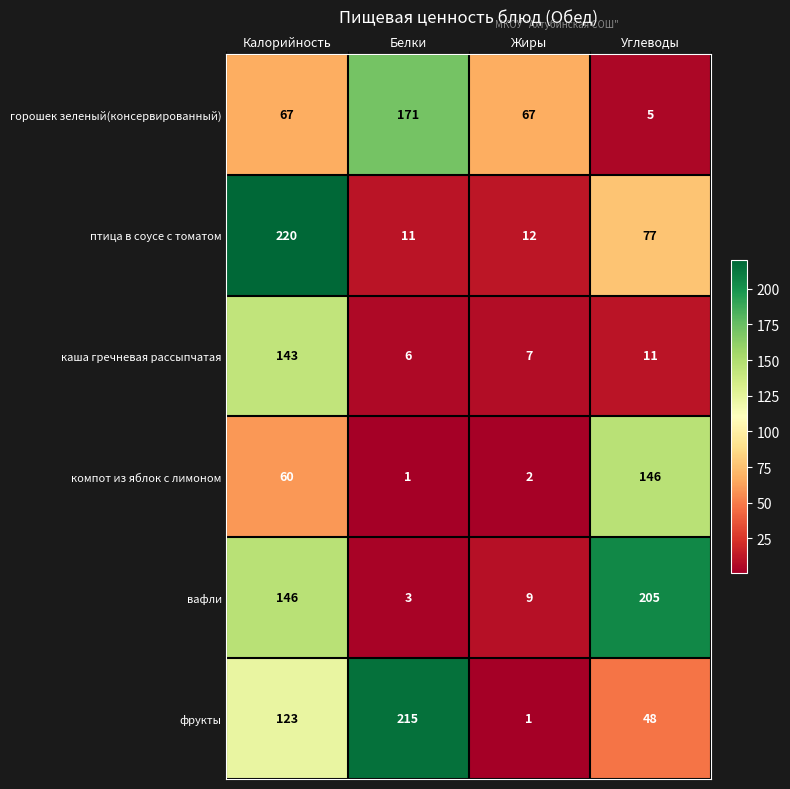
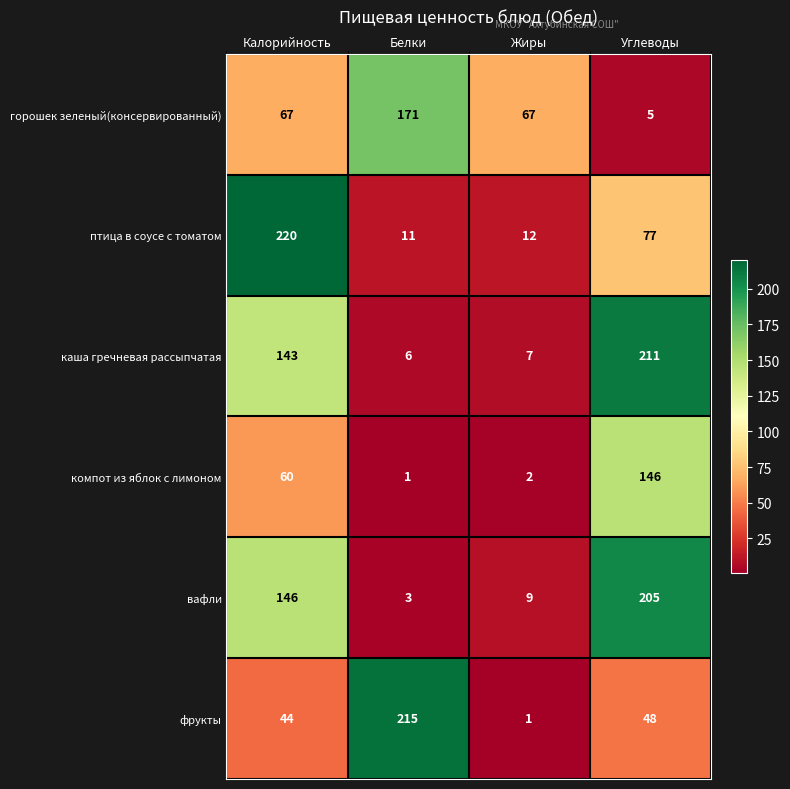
каша гречневая рассыпчатая, Углеводы: 11 -> 211
фрукты, Калорийность: 123 -> 44
